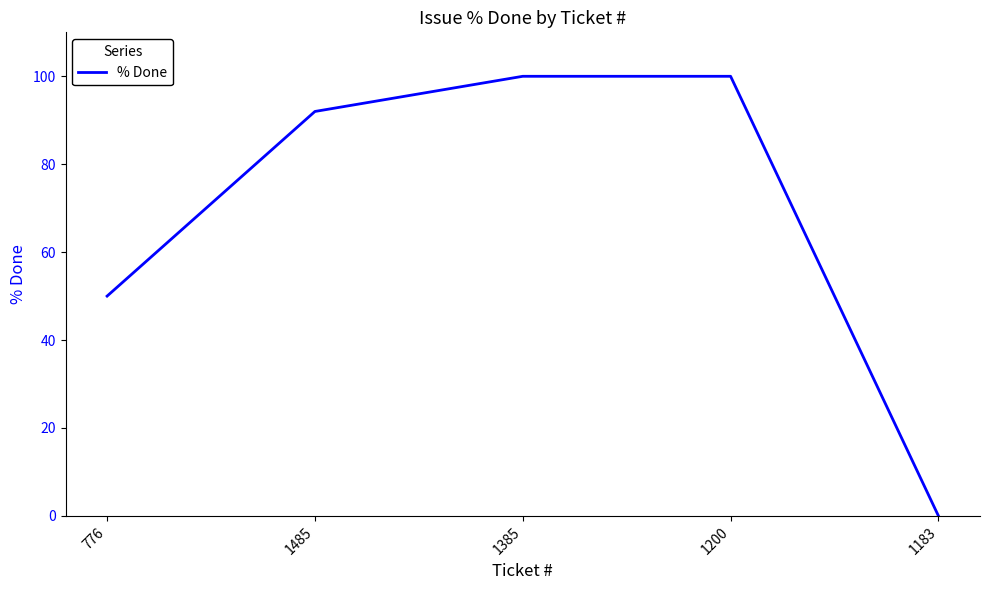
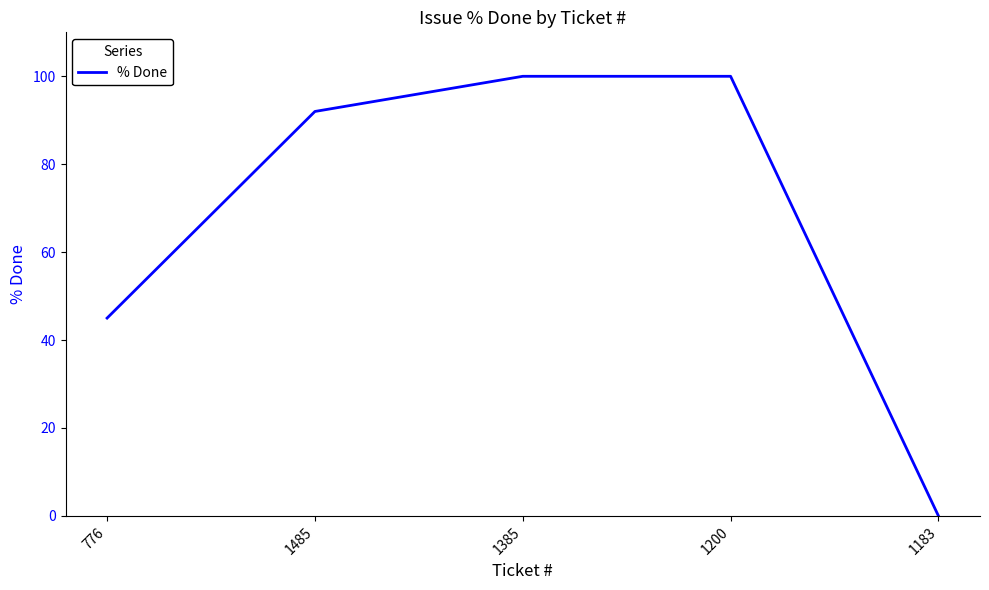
776: 50 -> 45
